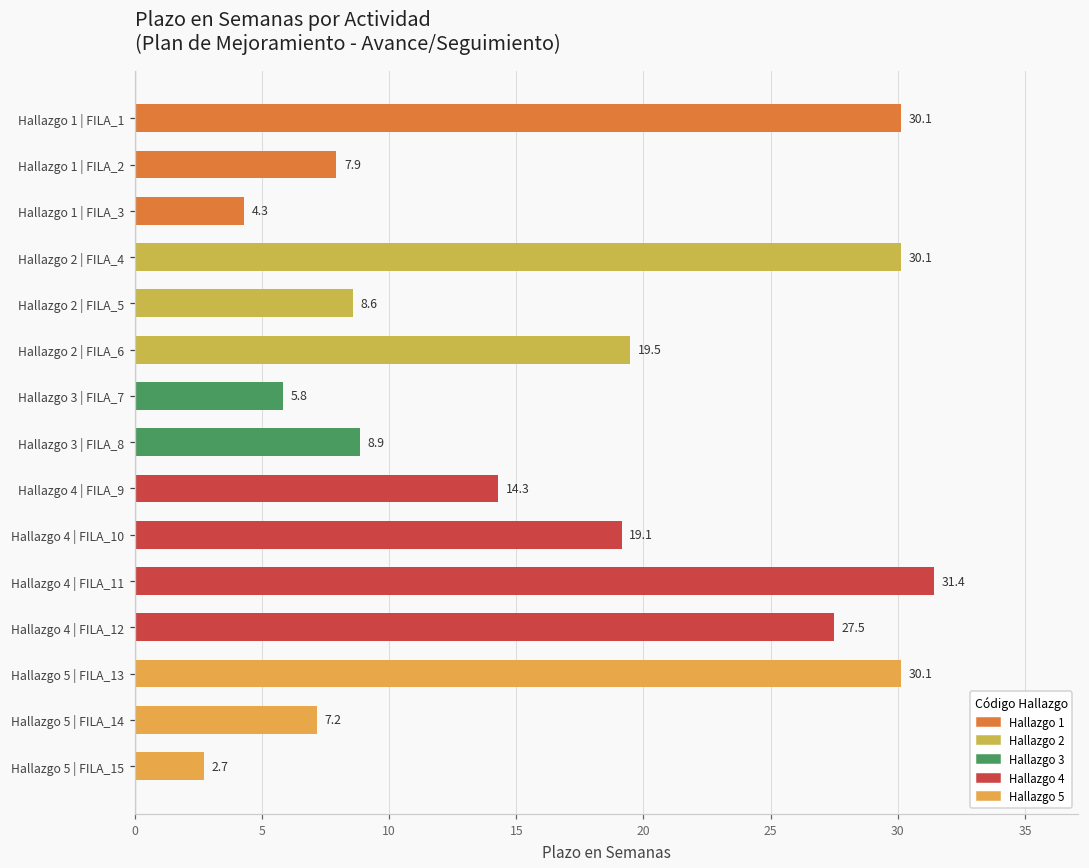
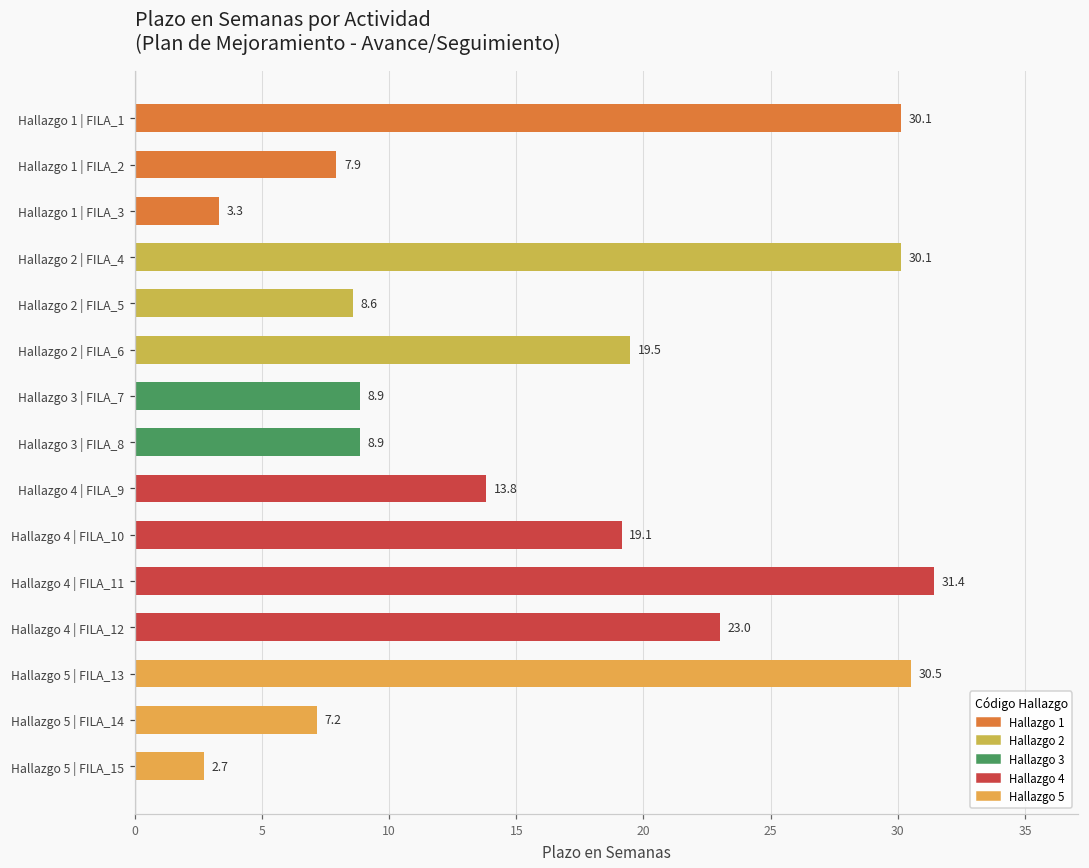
Hallazgo 1 | FILA_3: 4.3 -> 3.3
Hallazgo 3 | FILA_7: 5.8 -> 8.9
Hallazgo 4 | FILA_9: 14.3 -> 13.8
Hallazgo 4 | FILA_12: 27.5 -> 23.0
Hallazgo 5 | FILA_13: 30.1 -> 30.5
